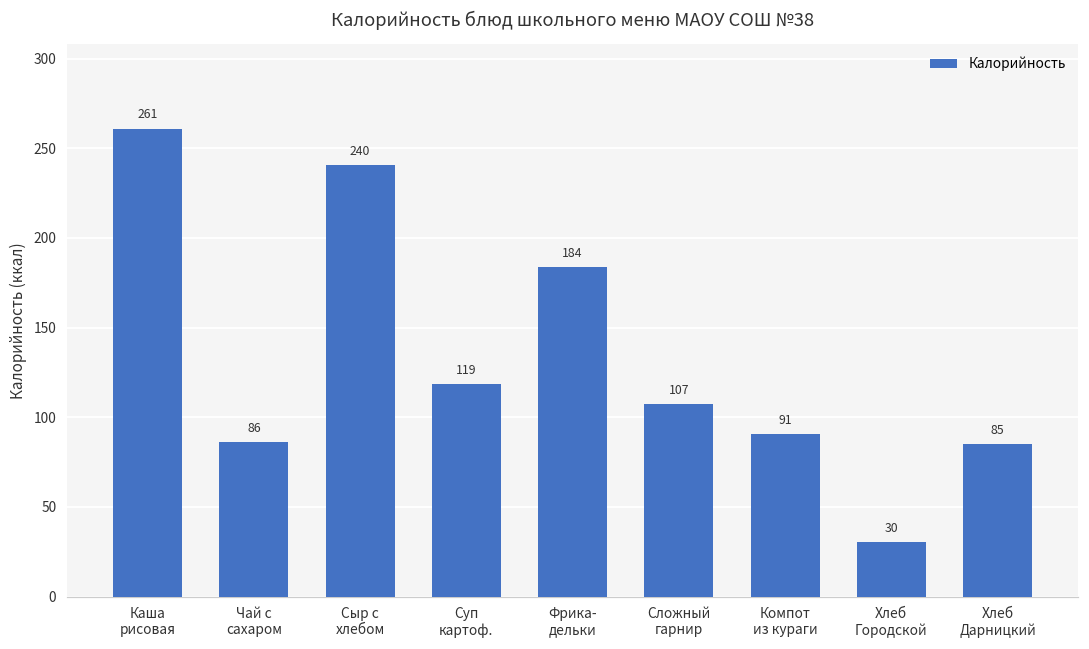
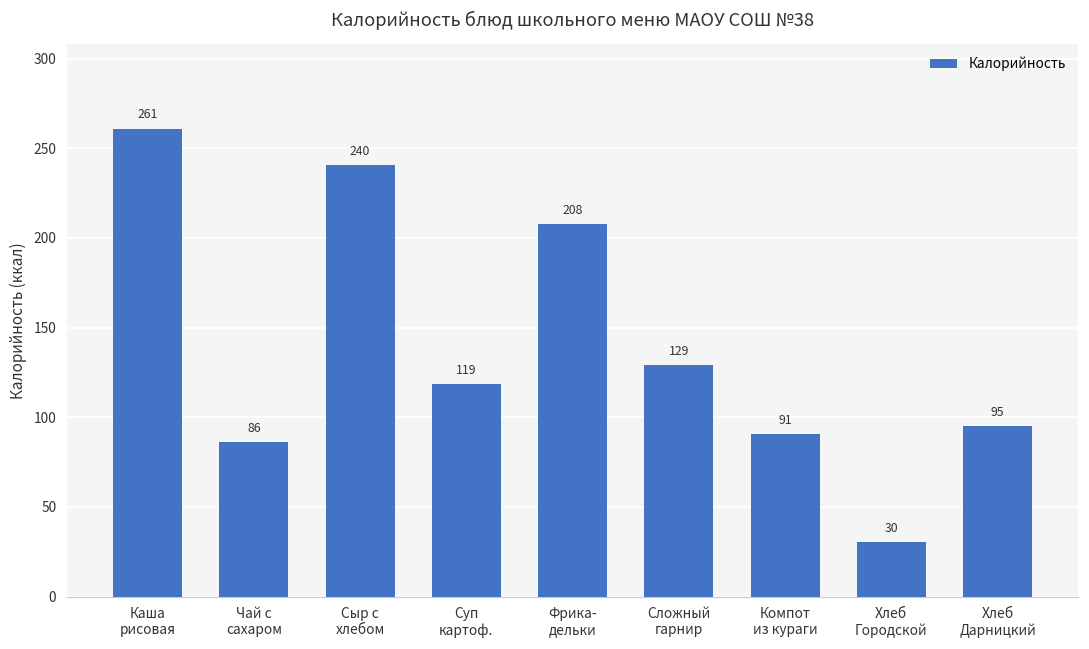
Фрика- дельки: 184 -> 208
Сложный гарнир: 107 -> 129
Хлеб Дарницкий: 85 -> 95
